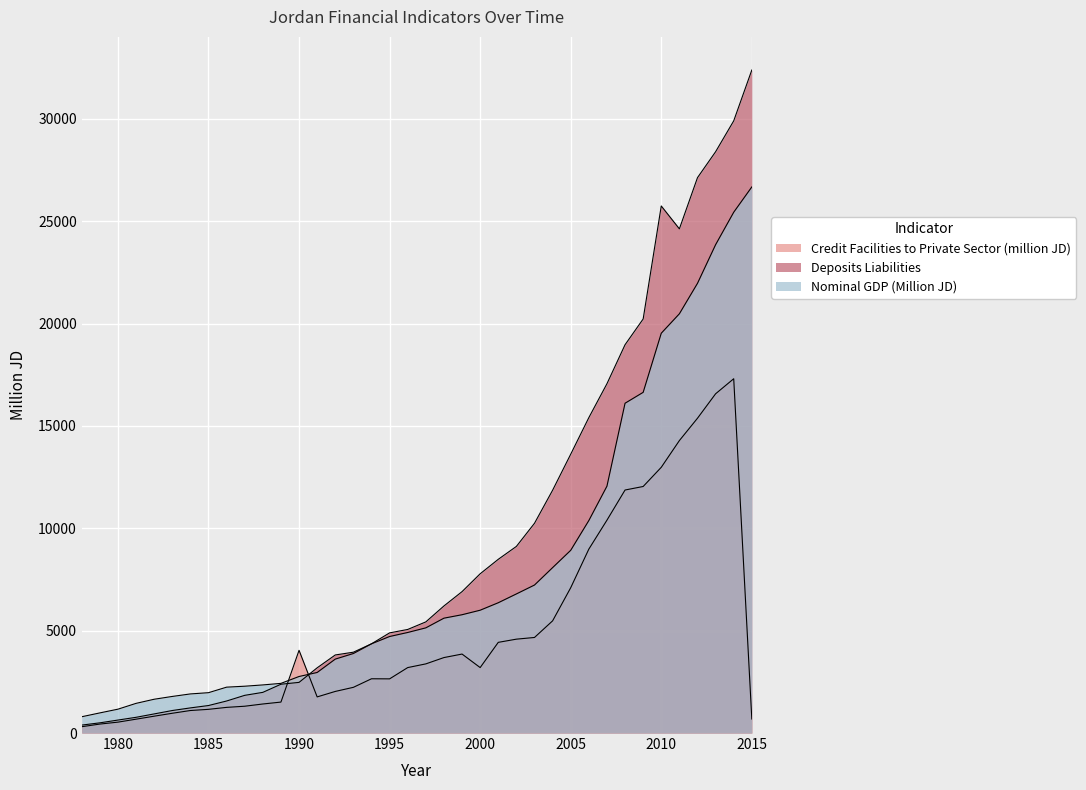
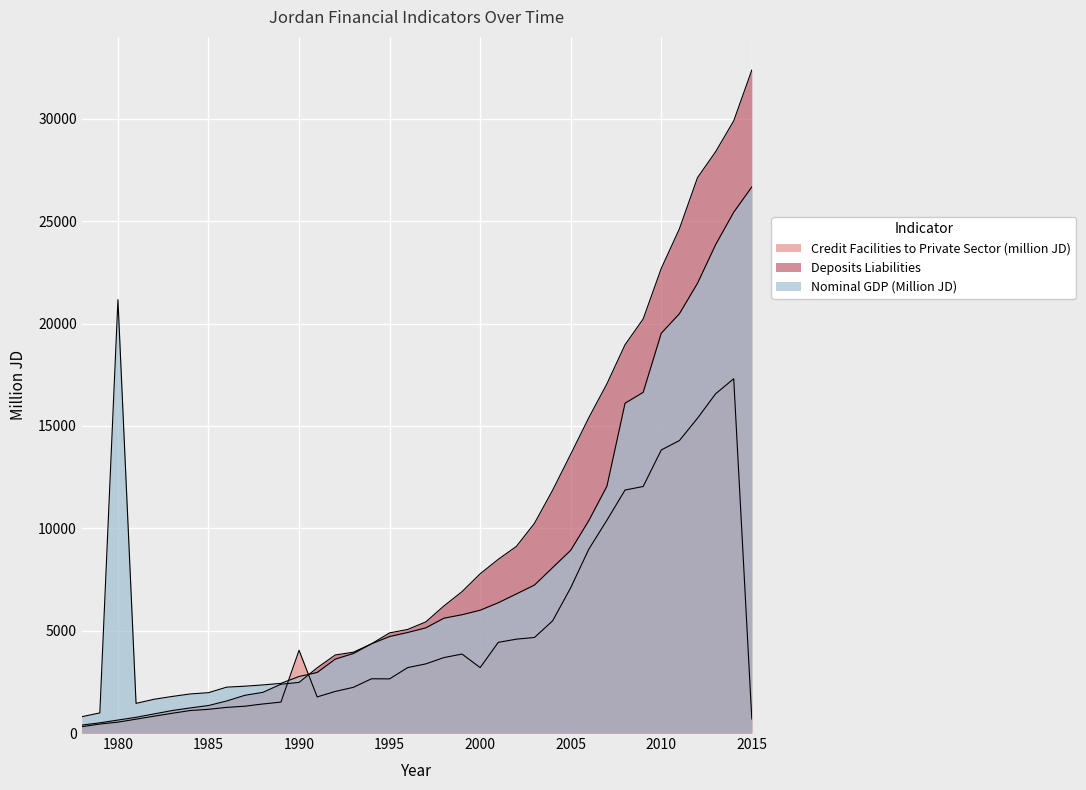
Nominal GDP (Million JD), 1980: 1200 -> 21200
Credit Facilities to Private Sector (million JD), 2010: 13000 -> 13800
Deposits Liabilities, 2010: 25700 -> 22700
